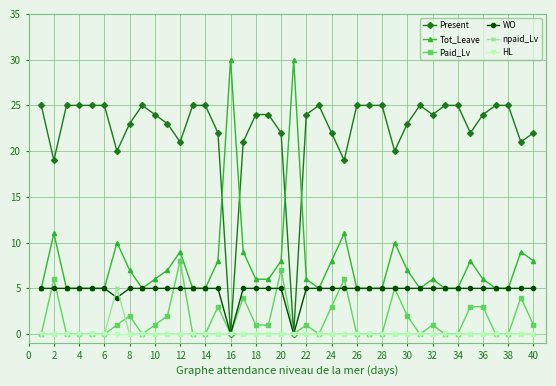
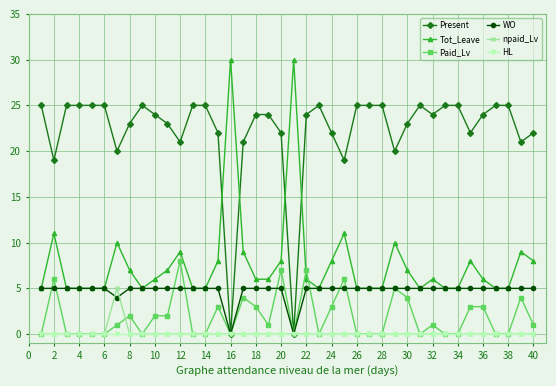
Paid_Lv, 10: 1 -> 2
Paid_Lv, 18: 1 -> 3
Paid_Lv, 22: 1 -> 7
Paid_Lv, 30: 2 -> 4
